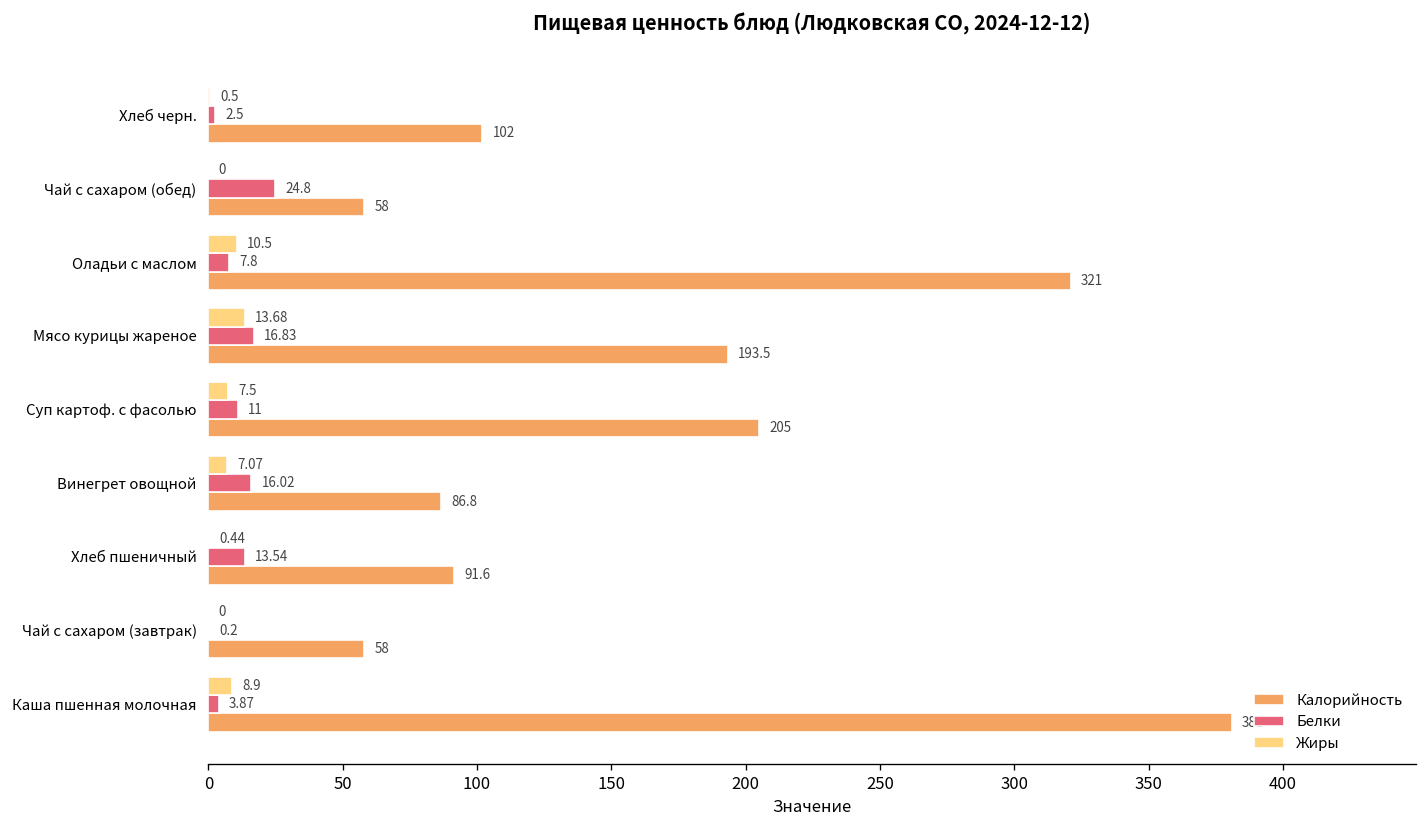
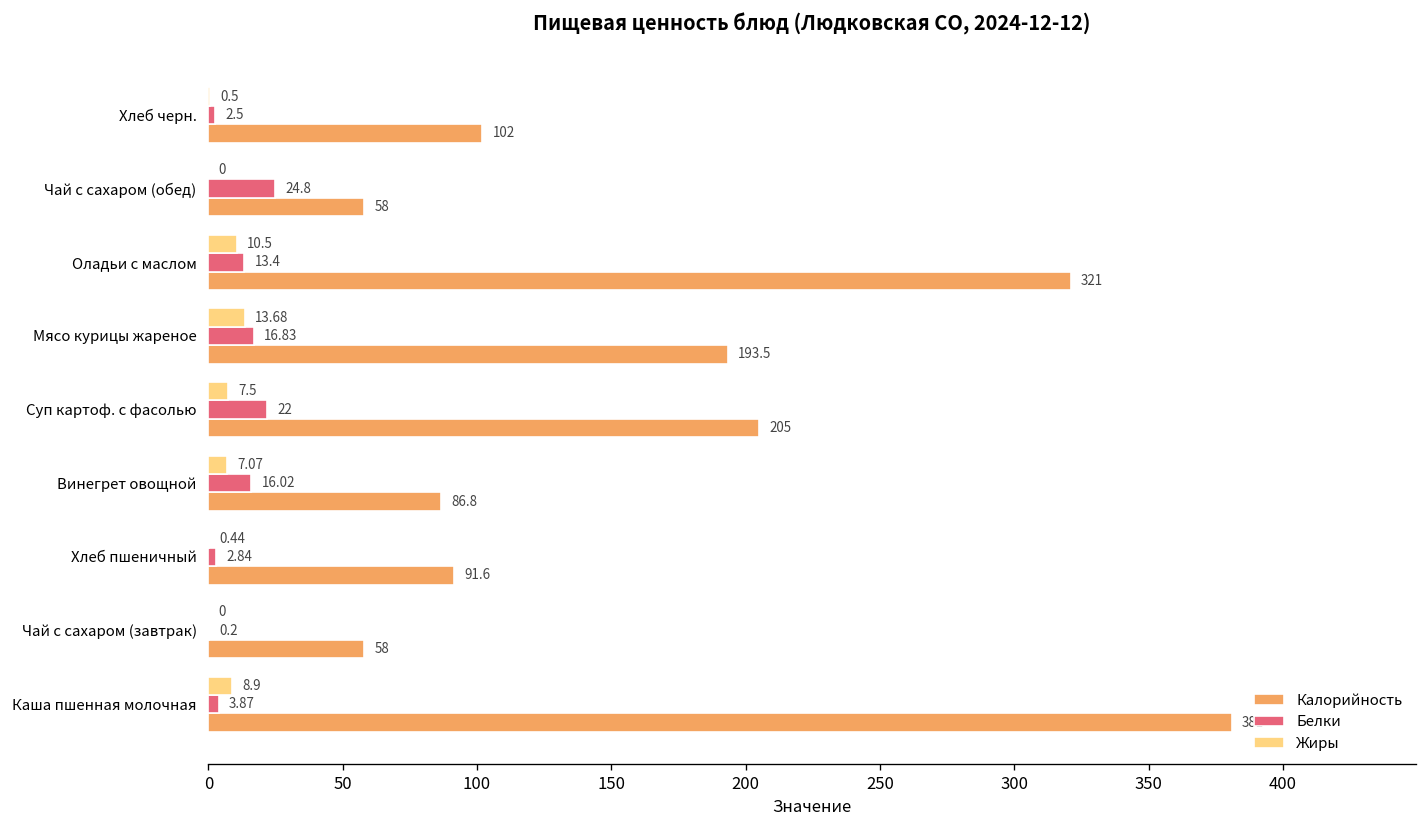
Белки, Оладьи с маслом: 7.8 -> 13.4
Белки, Суп картоф. с фасолью: 11 -> 22
Белки, Хлеб пшеничный: 13.54 -> 2.84
